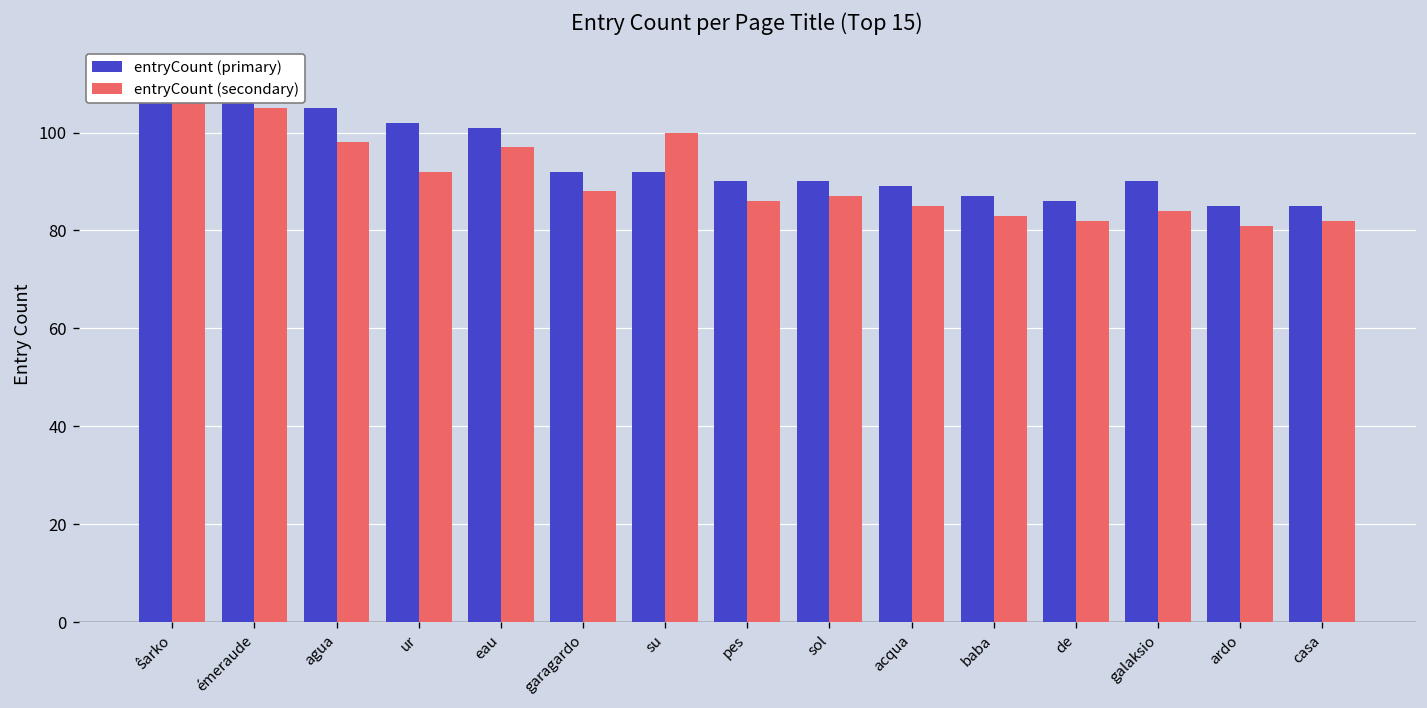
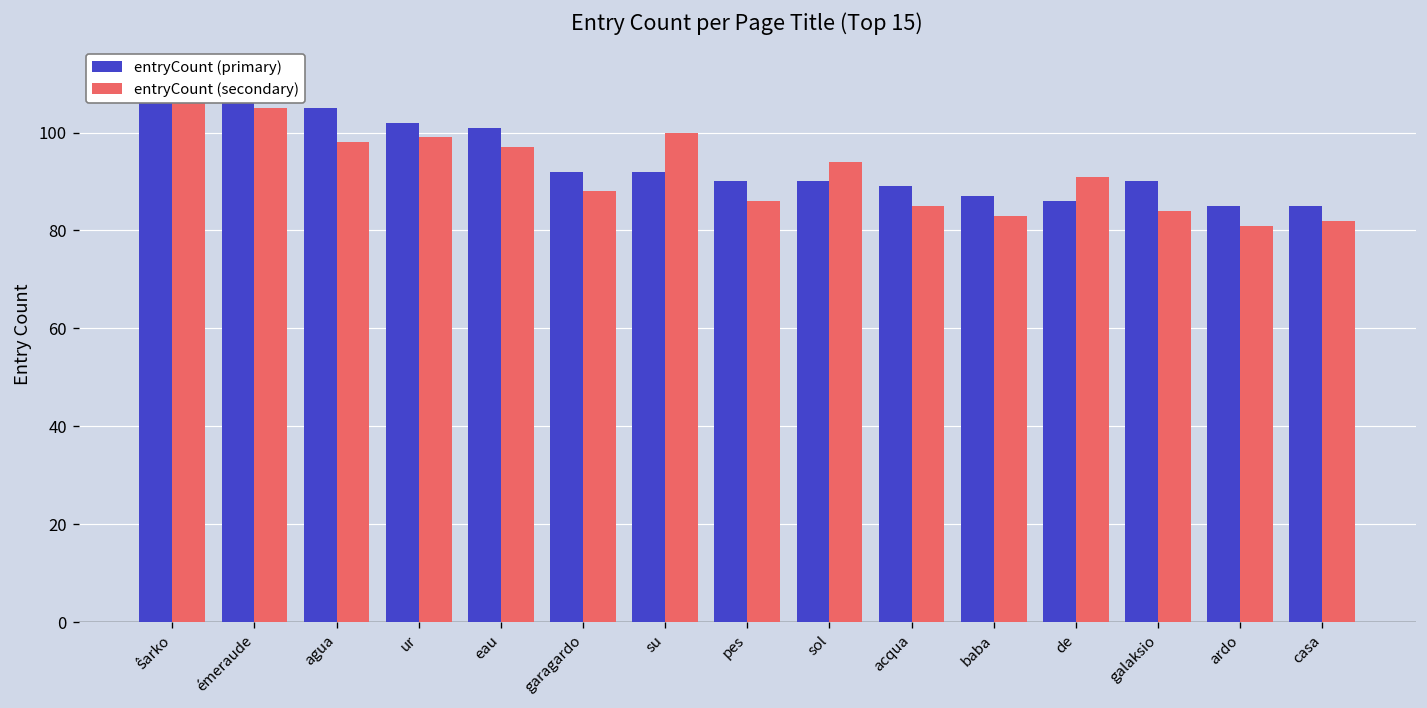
entryCount (secondary), ur: 92 -> 99
entryCount (secondary), sol: 87 -> 94
entryCount (secondary), de: 82 -> 91
